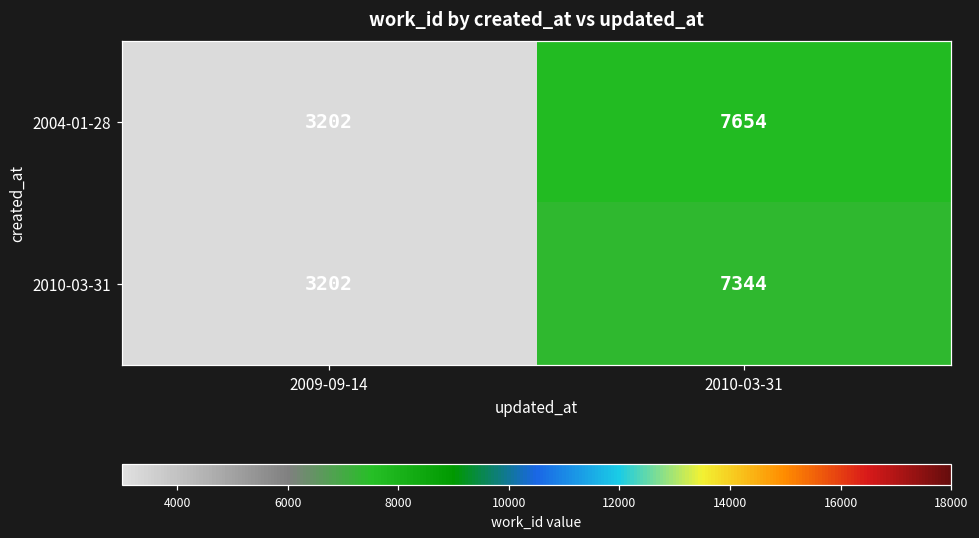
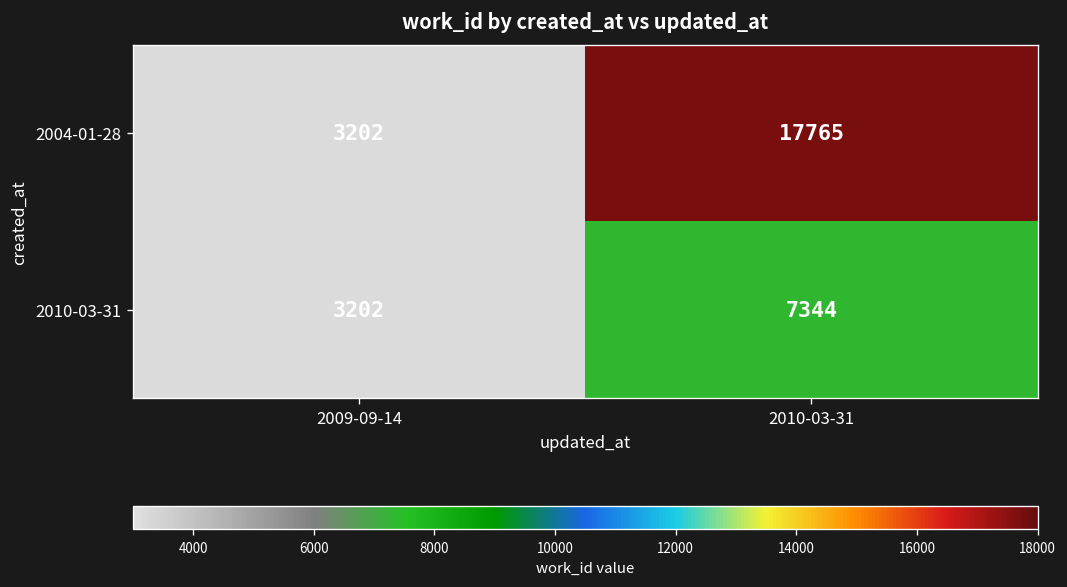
2004-01-28, 2010-03-31: 7654 -> 17765
